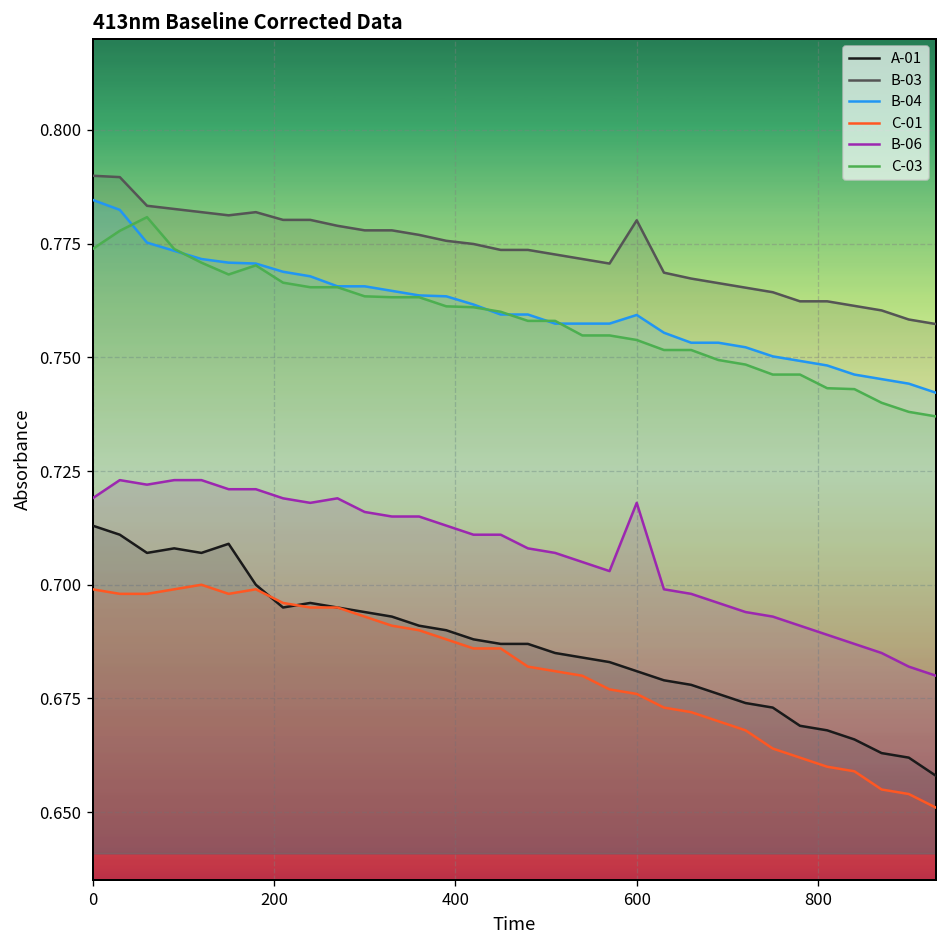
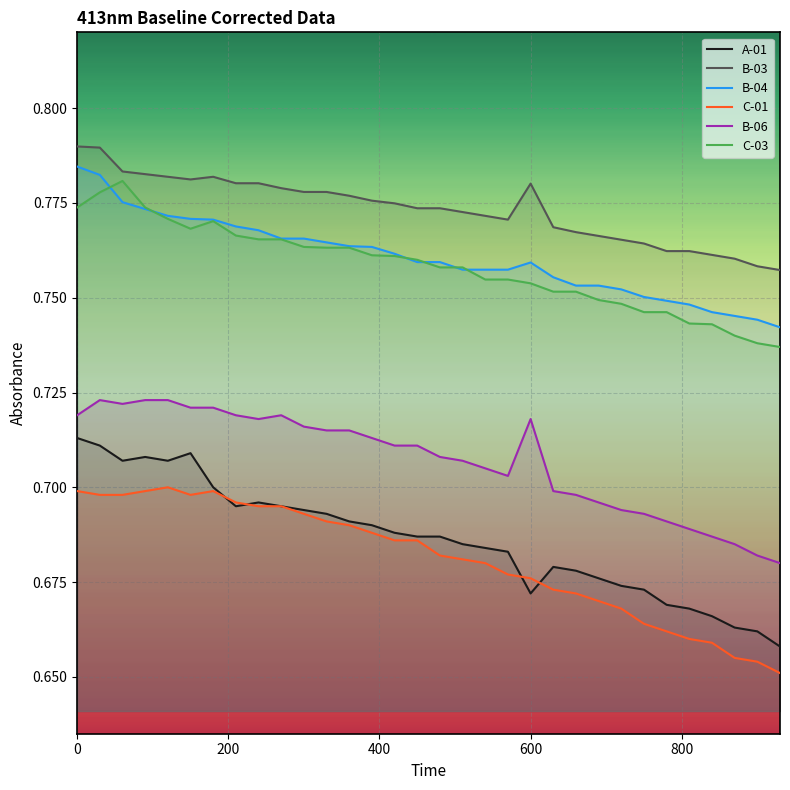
A-01, 600: 0.681 -> 0.672
